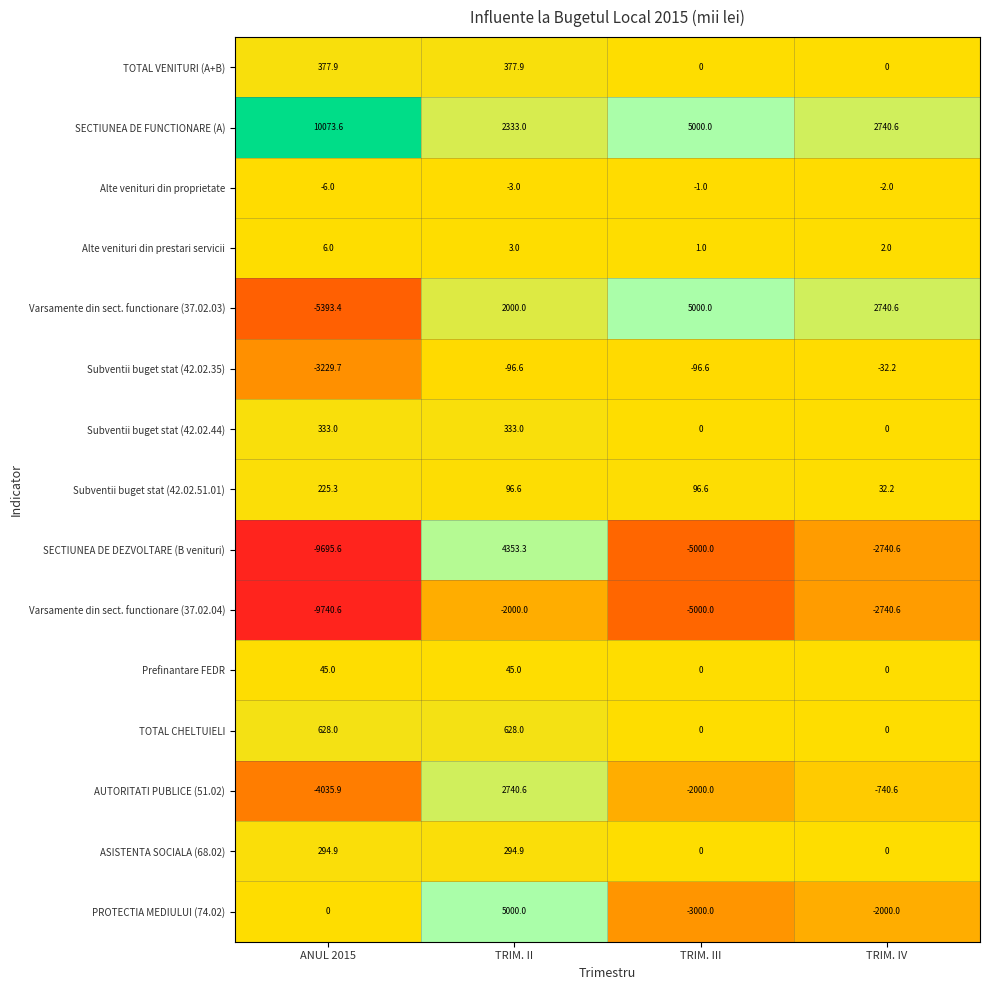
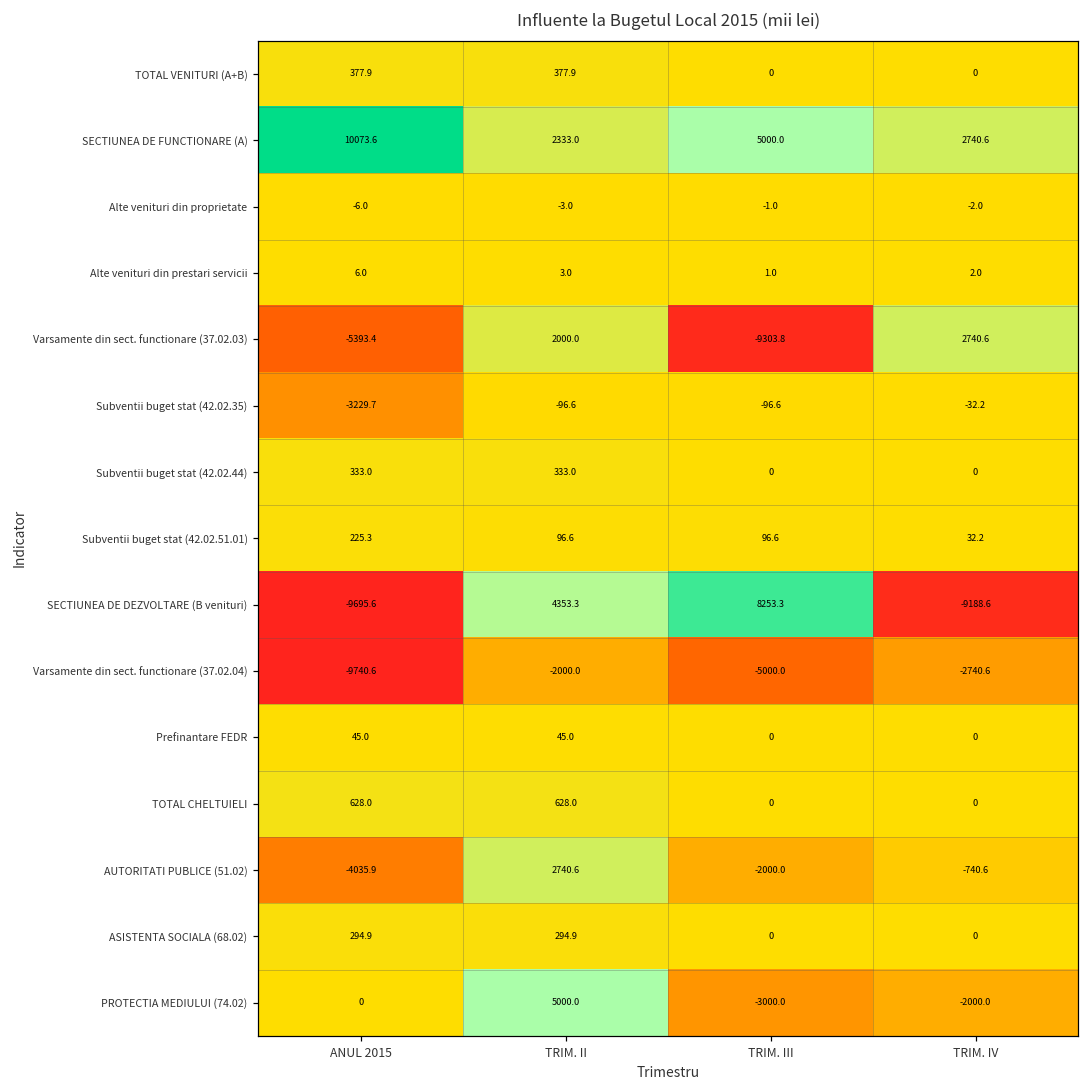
Varsamente din sect. functionare (37.02.03), TRIM. III: 5000.0 -> -9303.8
SECTIUNEA DE DEZVOLTARE (B venituri), TRIM. III: -5000.0 -> 8253.3
SECTIUNEA DE DEZVOLTARE (B venituri), TRIM. IV: -2740.6 -> -9188.6
